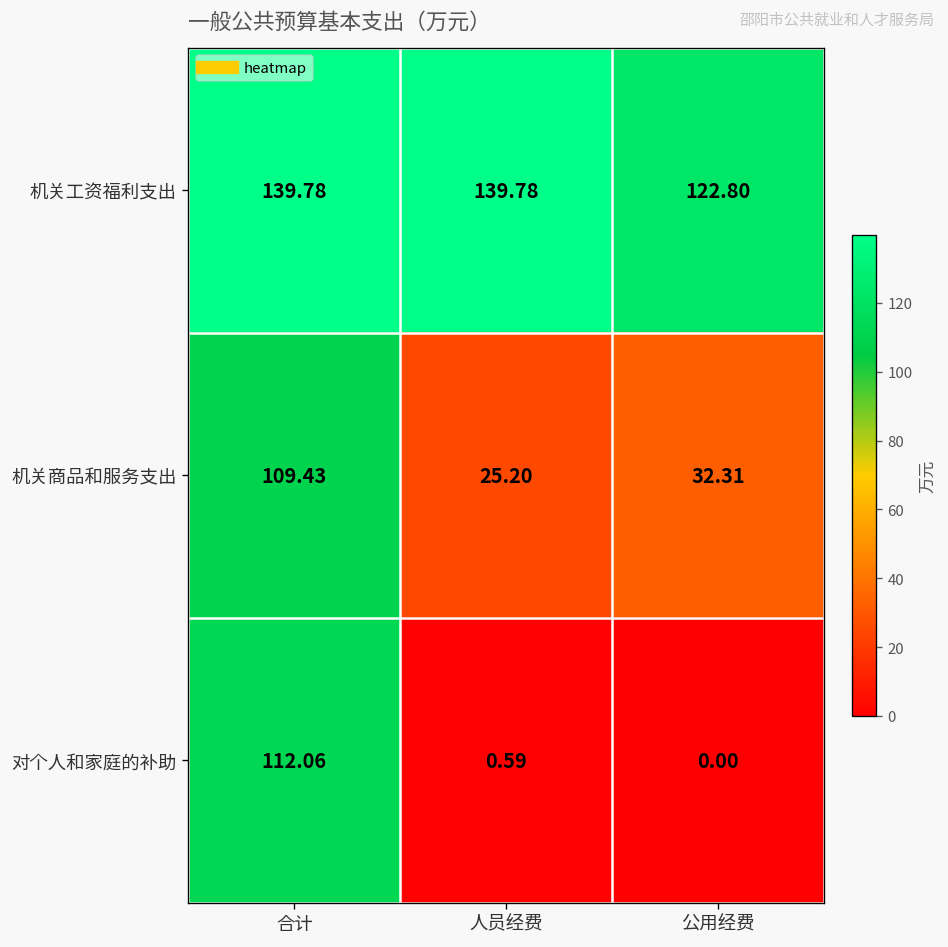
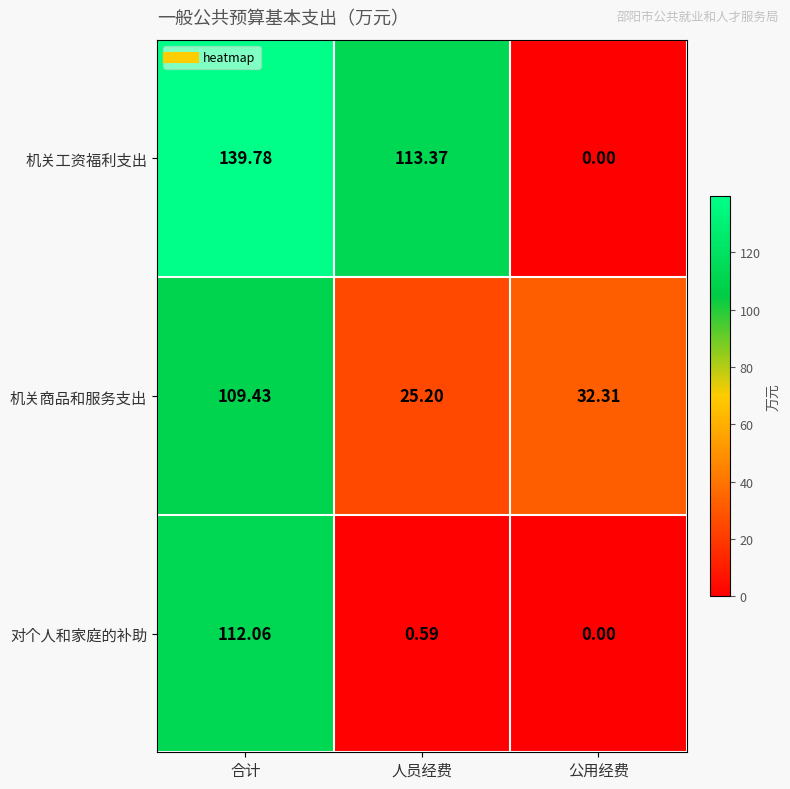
机关工资福利支出, 人员经费: 139.78 -> 113.37
机关工资福利支出, 公用经费: 122.80 -> 0.00
